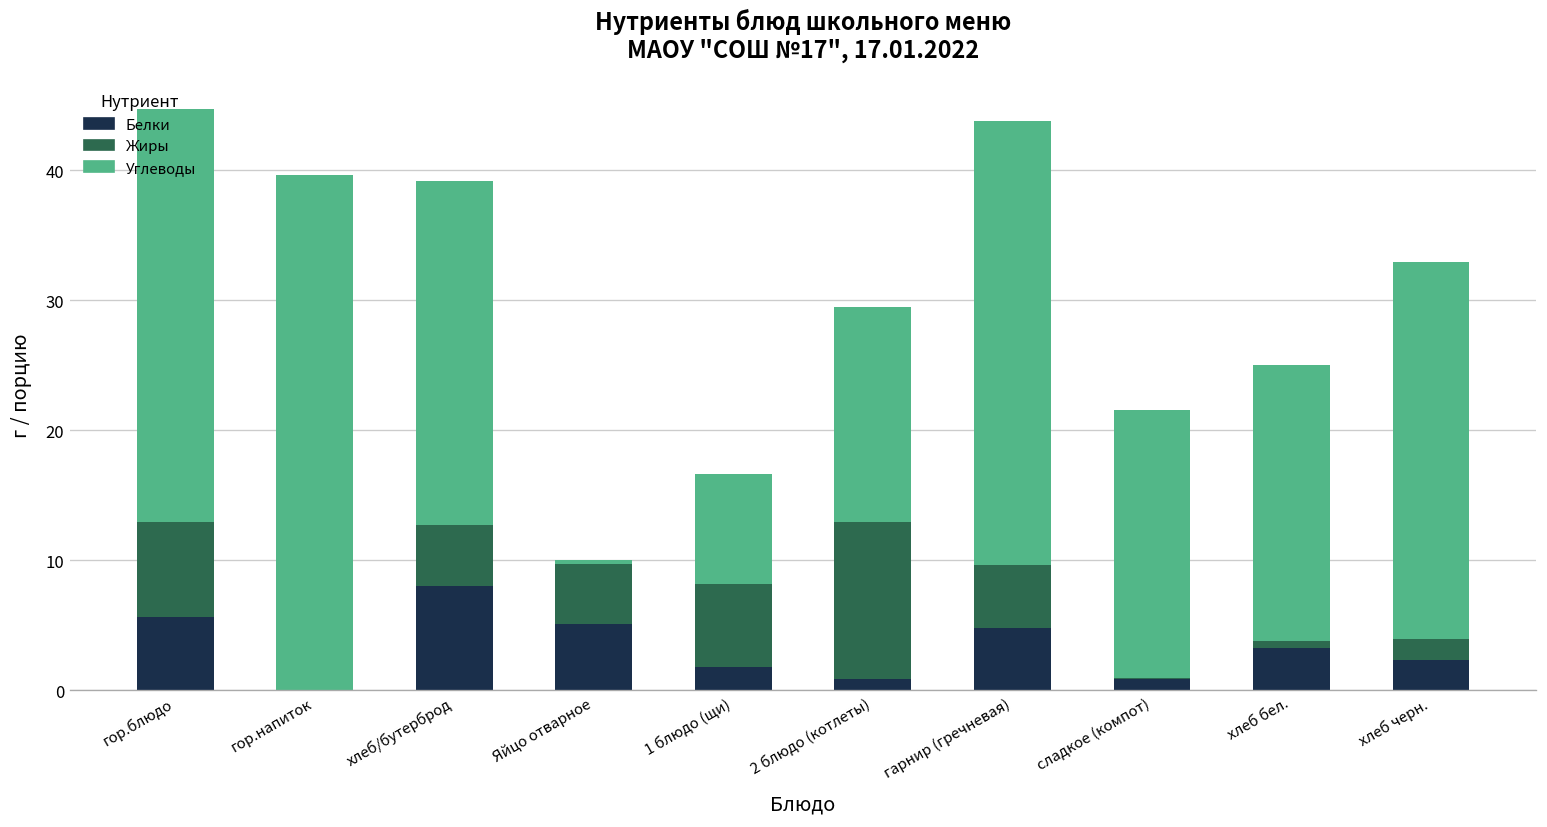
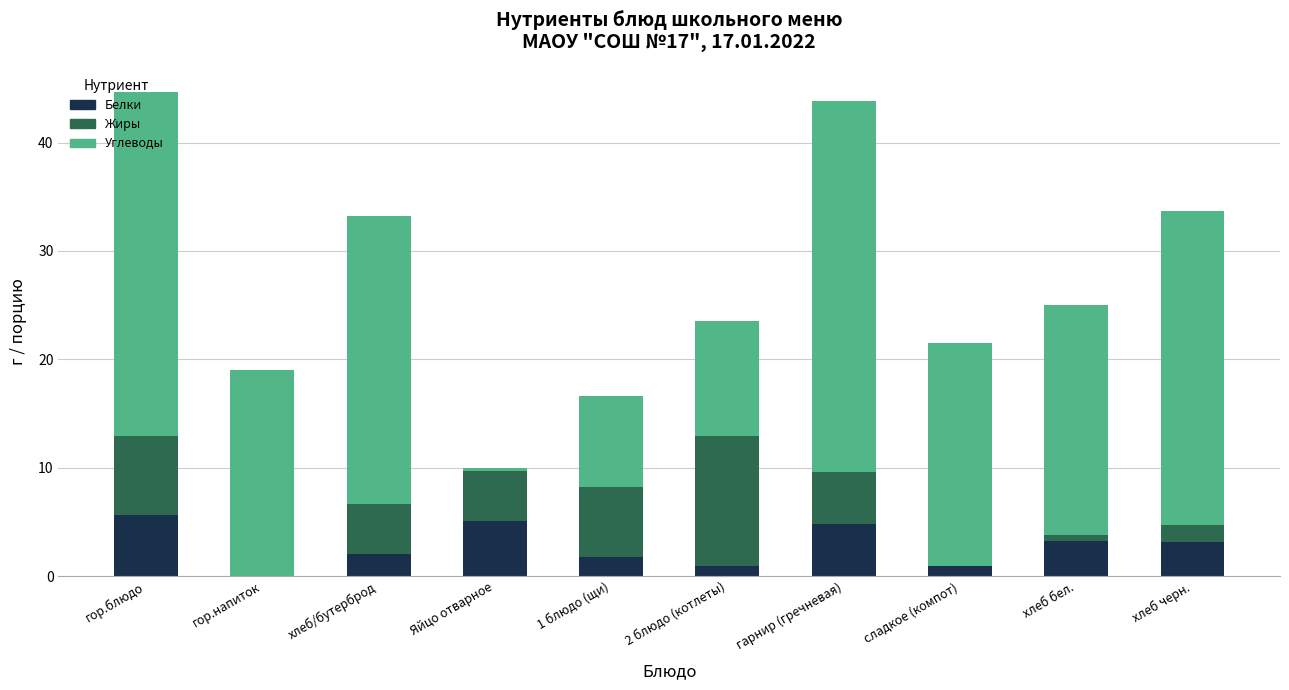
Углеводы, гор.напиток: 39.6 -> 19.0
Белки, хлеб/бутерброд: 8 -> 2
Углеводы, 2 блюдо (котлеты): 16.6 -> 10.6
Белки, хлеб черн.: 2.4 -> 3.1
